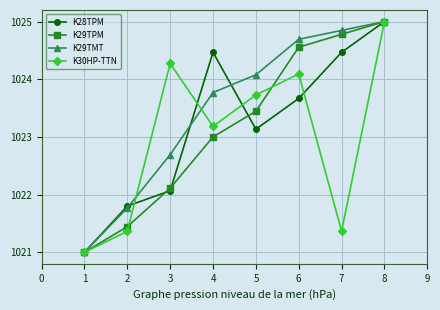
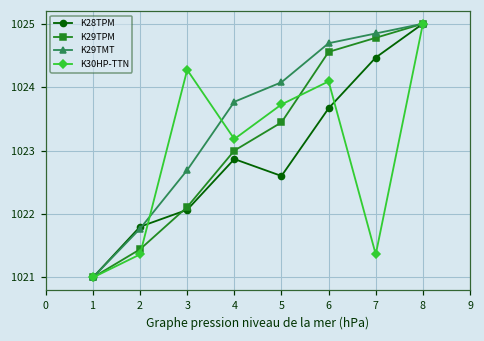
K28TPM, 4: 1024.5 -> 1022.9
K28TPM, 5: 1023.1 -> 1022.6
